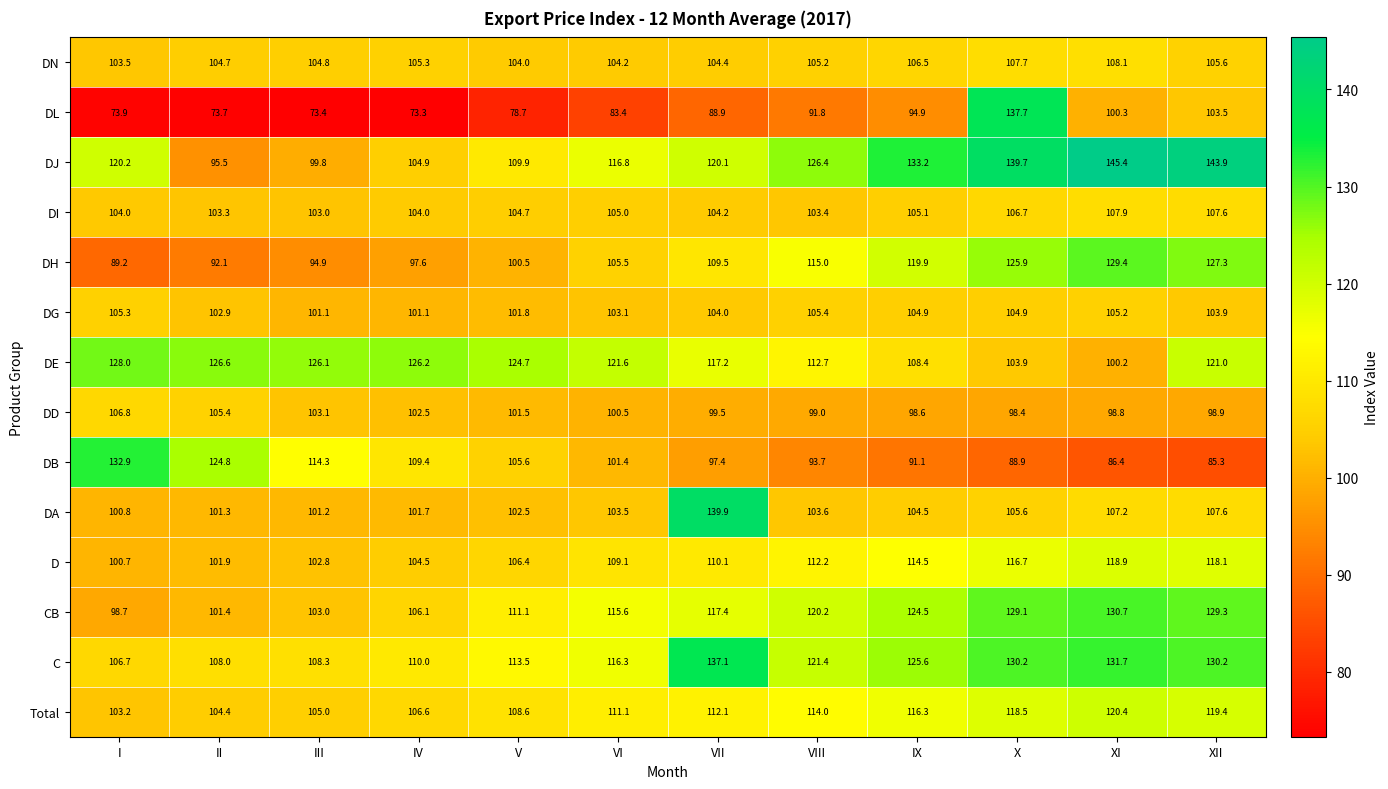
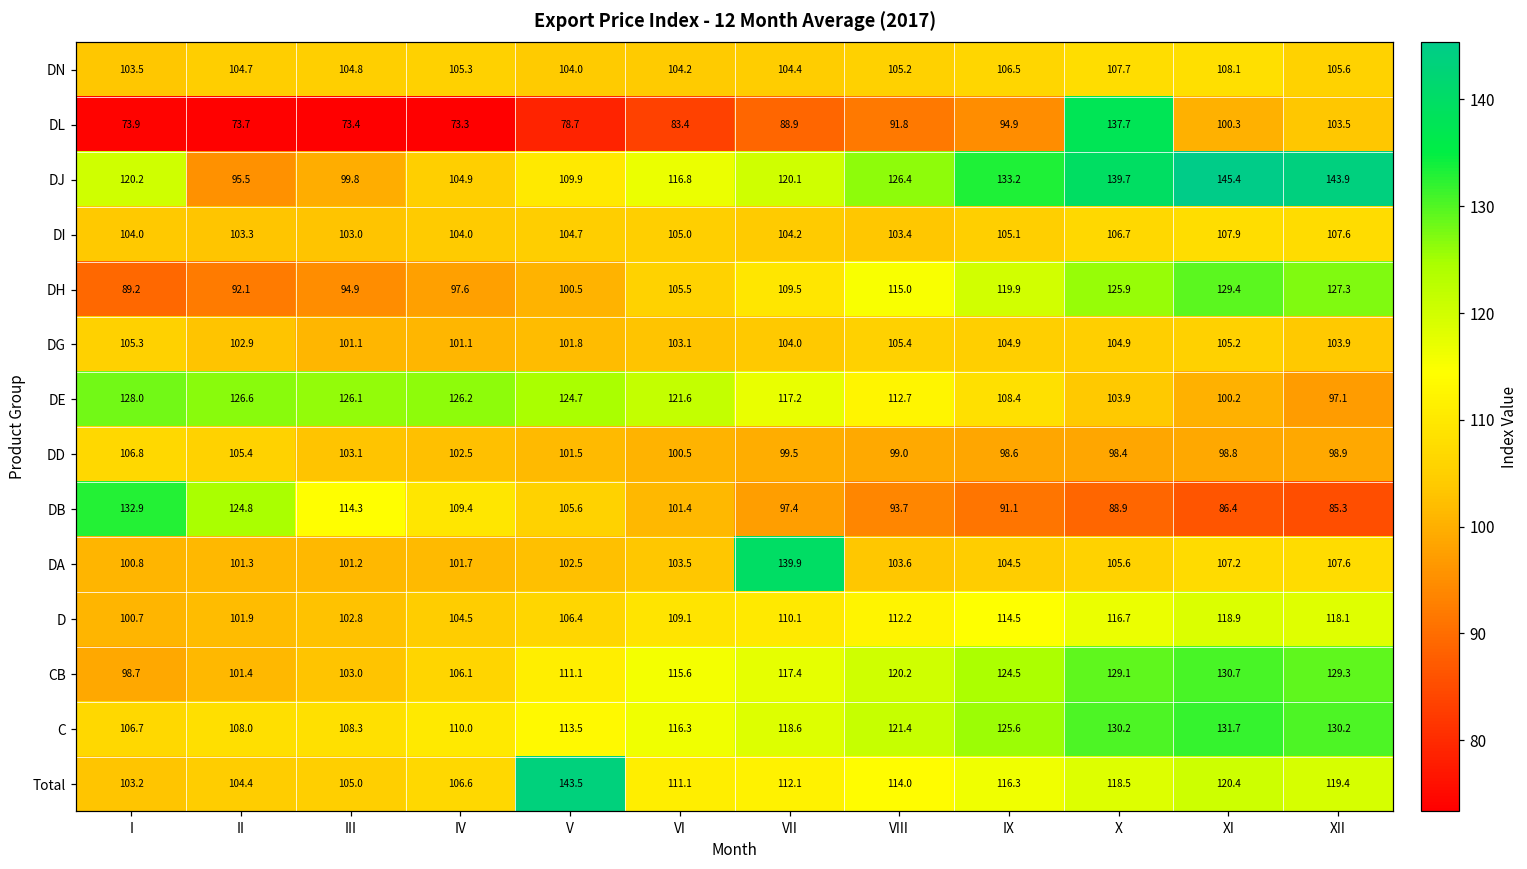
DE, XII: 121.0 -> 97.1
C, VII: 137.1 -> 118.6
Total, V: 108.6 -> 143.5
